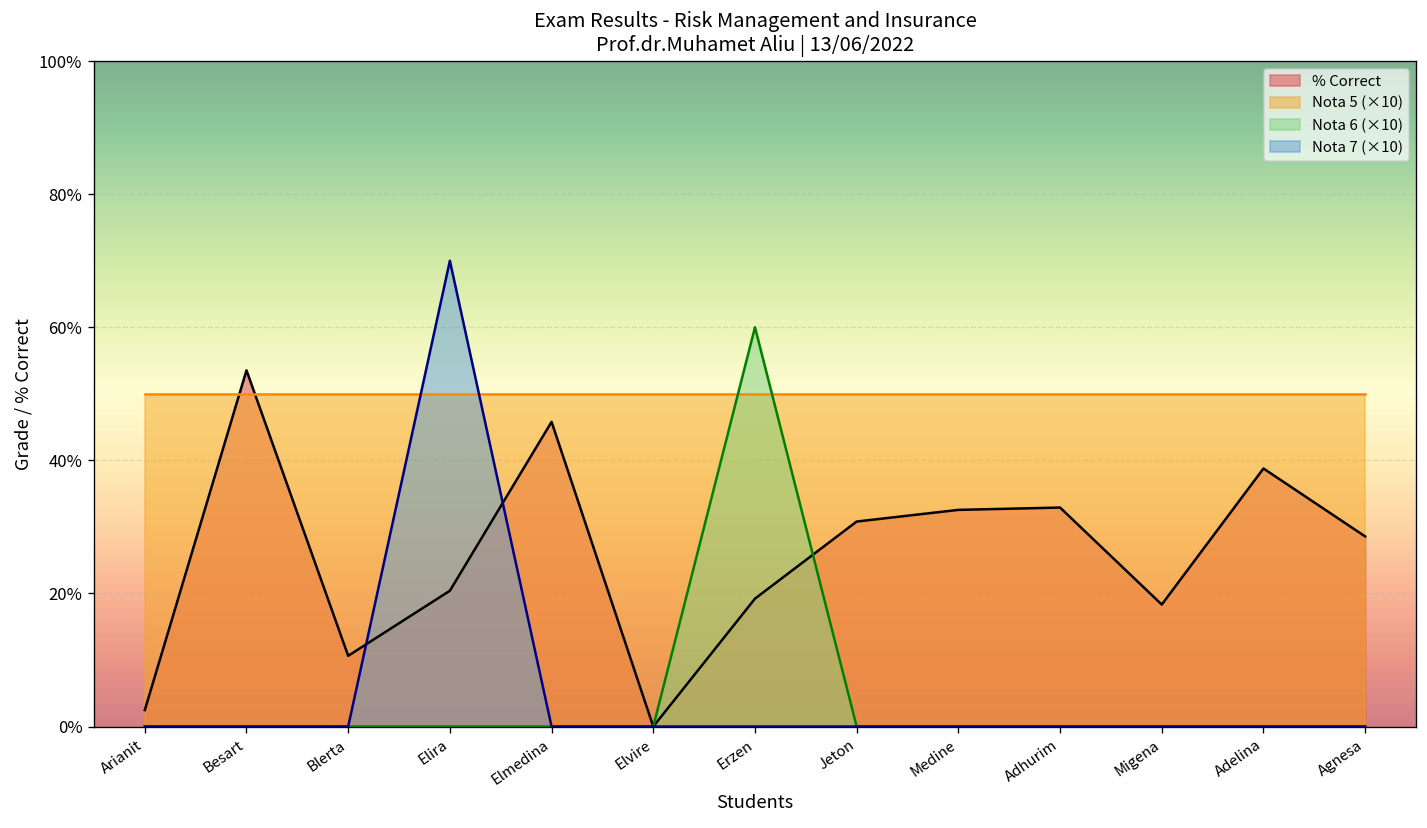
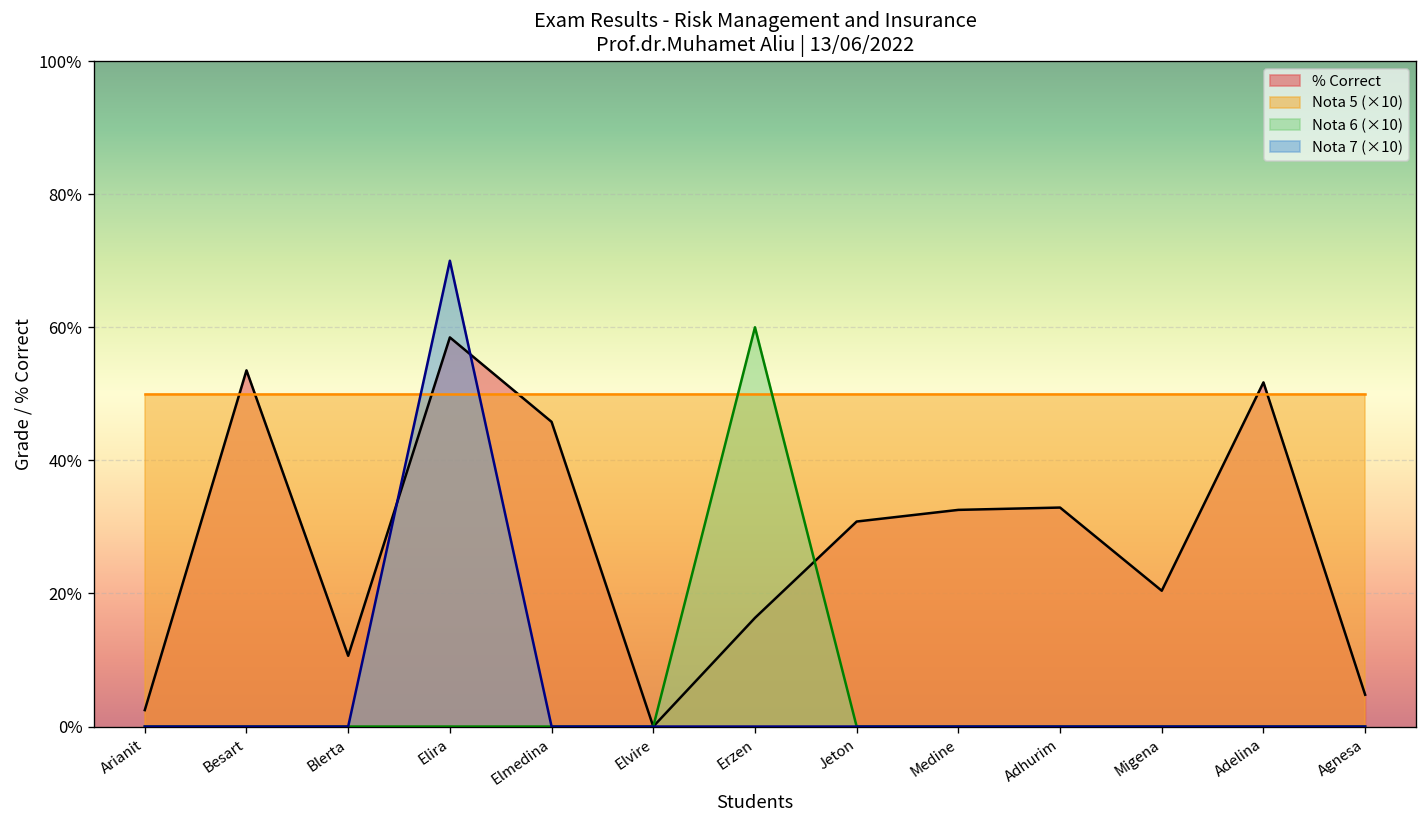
% Correct, Elira: 20% -> 58%
% Correct, Erzen: 19% -> 16%
% Correct, Migena: 18% -> 20%
% Correct, Adelina: 39% -> 52%
% Correct, Agnesa: 29% -> 5%
